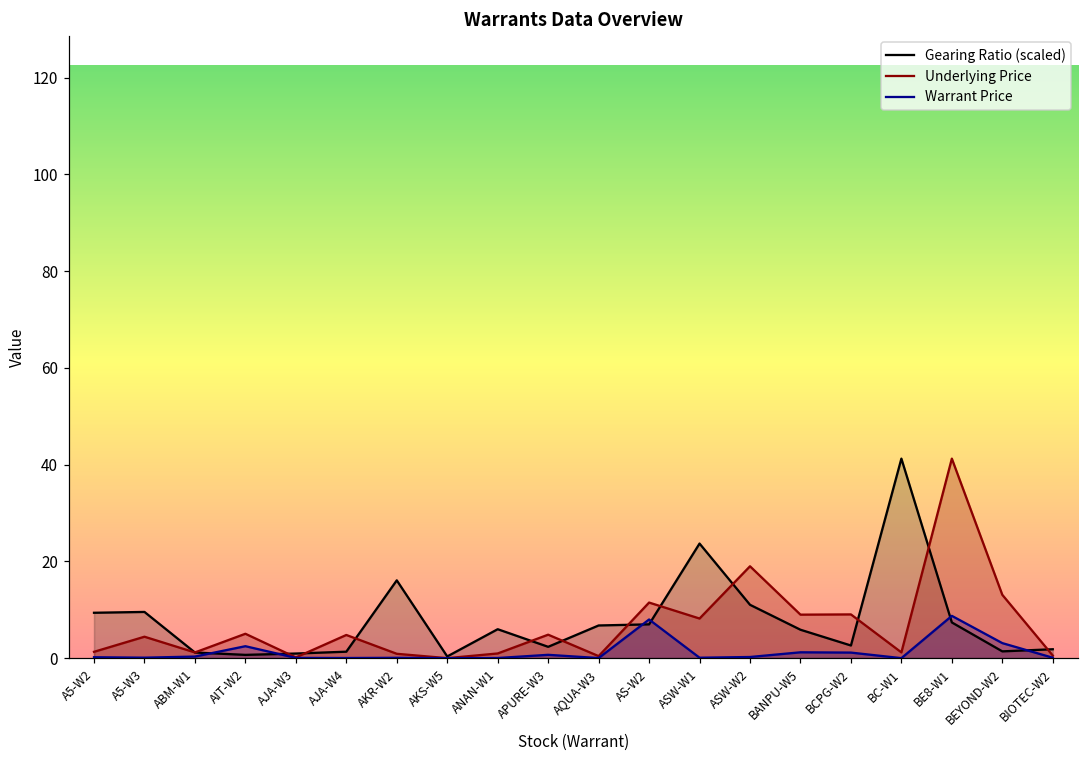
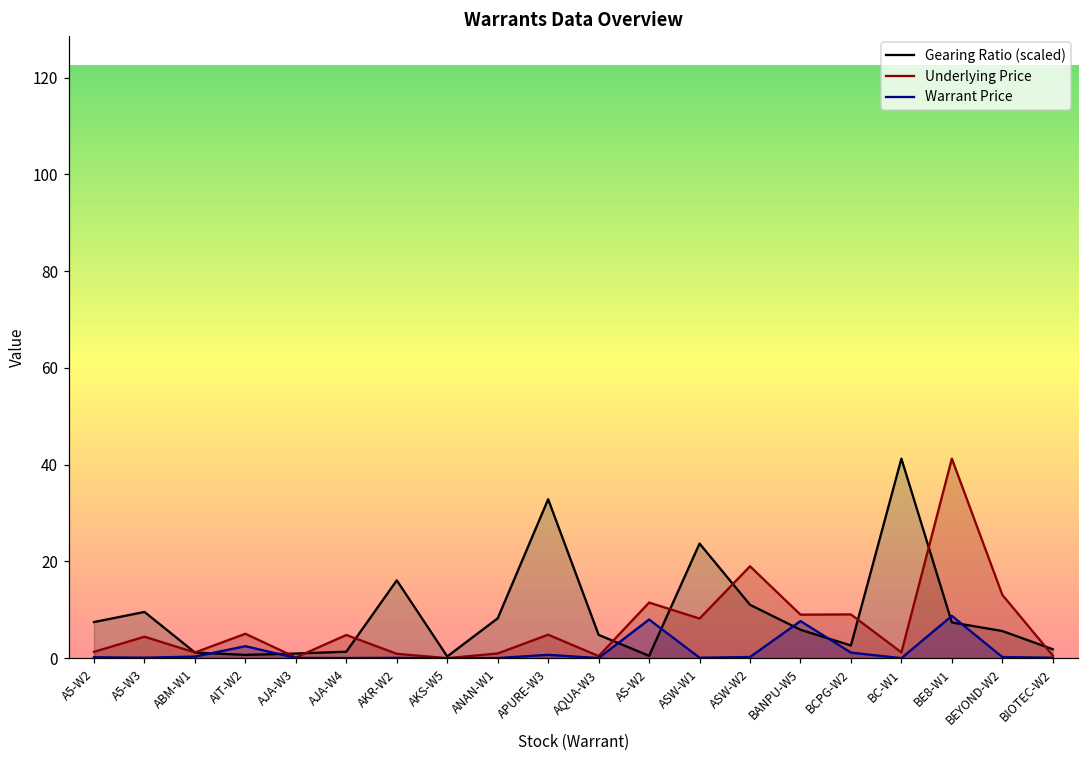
Gearing Ratio (scaled), A5-W2: 9 -> 7
Gearing Ratio (scaled), ANAN-W1: 6 -> 8
Gearing Ratio (scaled), APURE-W3: 2 -> 33
Gearing Ratio (scaled), AQUA-W3: 7 -> 5
Gearing Ratio (scaled), AS-W2: 7 -> 0
Warrant Price, BANPU-W5: 1 -> 8
Gearing Ratio (scaled), BEYOND-W2: 1 -> 6
Warrant Price, BEYOND-W2: 3 -> 0
